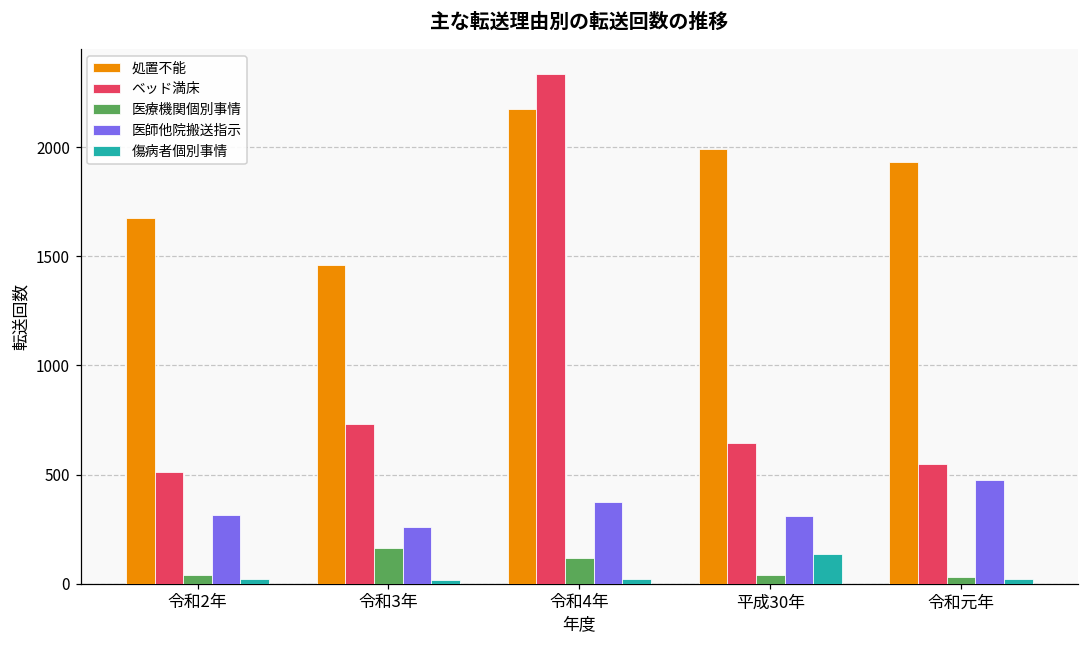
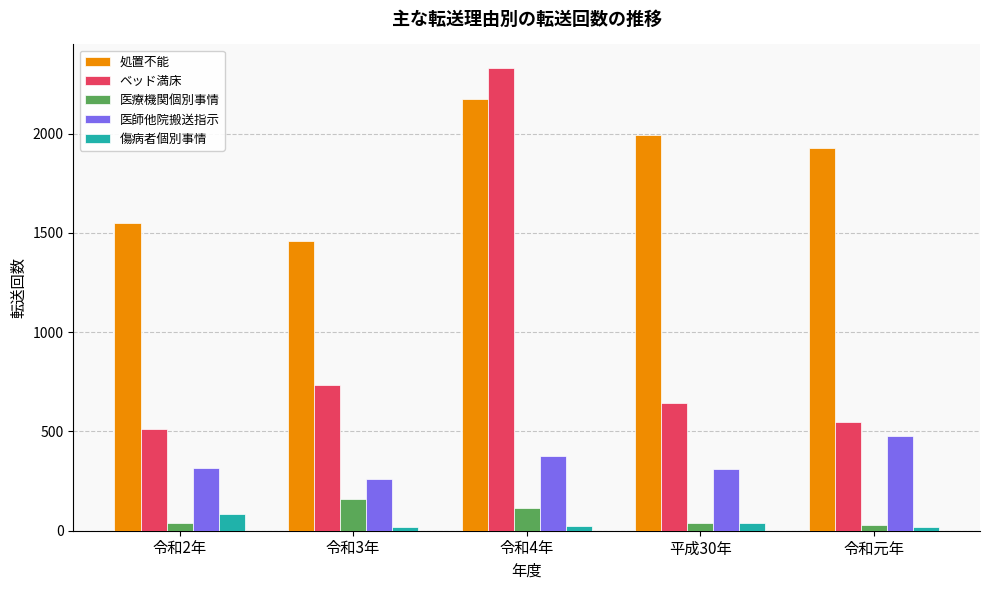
処置不能, 令和2年: 1670 -> 1550
傷病者個別事情, 令和2年: 20 -> 80
傷病者個別事情, 平成30年: 140 -> 40
